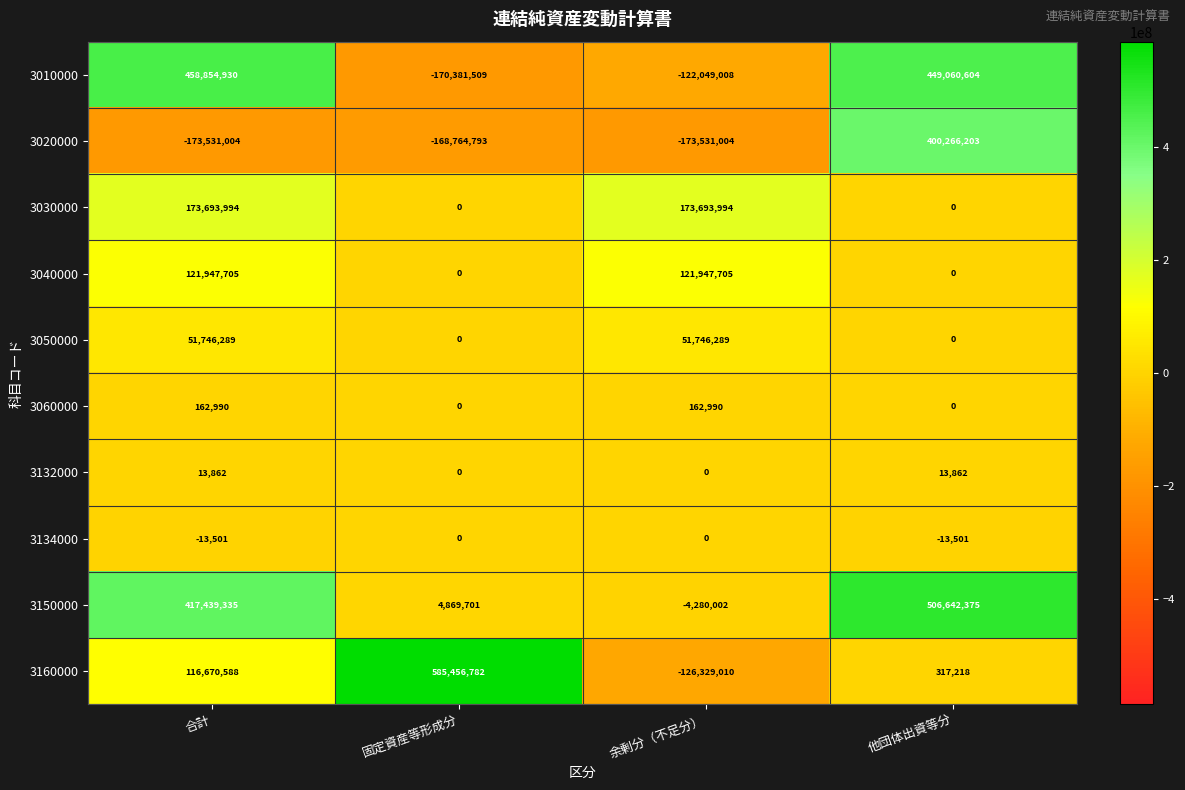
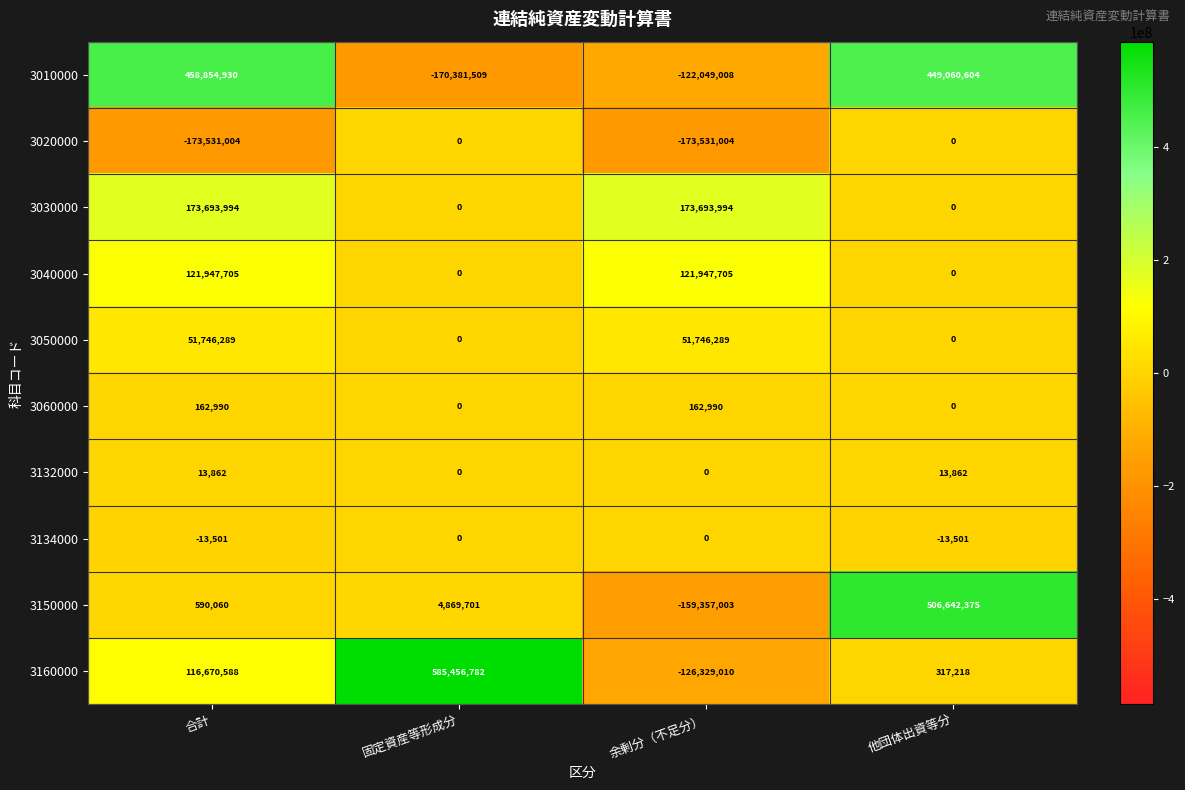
3020000, 固定資産等形成分: -168,764,793 -> 0
3020000, 他団体出資等分: 400,266,203 -> 0
3150000, 合計: 417,439,335 -> 590,060
3150000, 余剰分（不足分）: -4,280,002 -> -159,357,003
